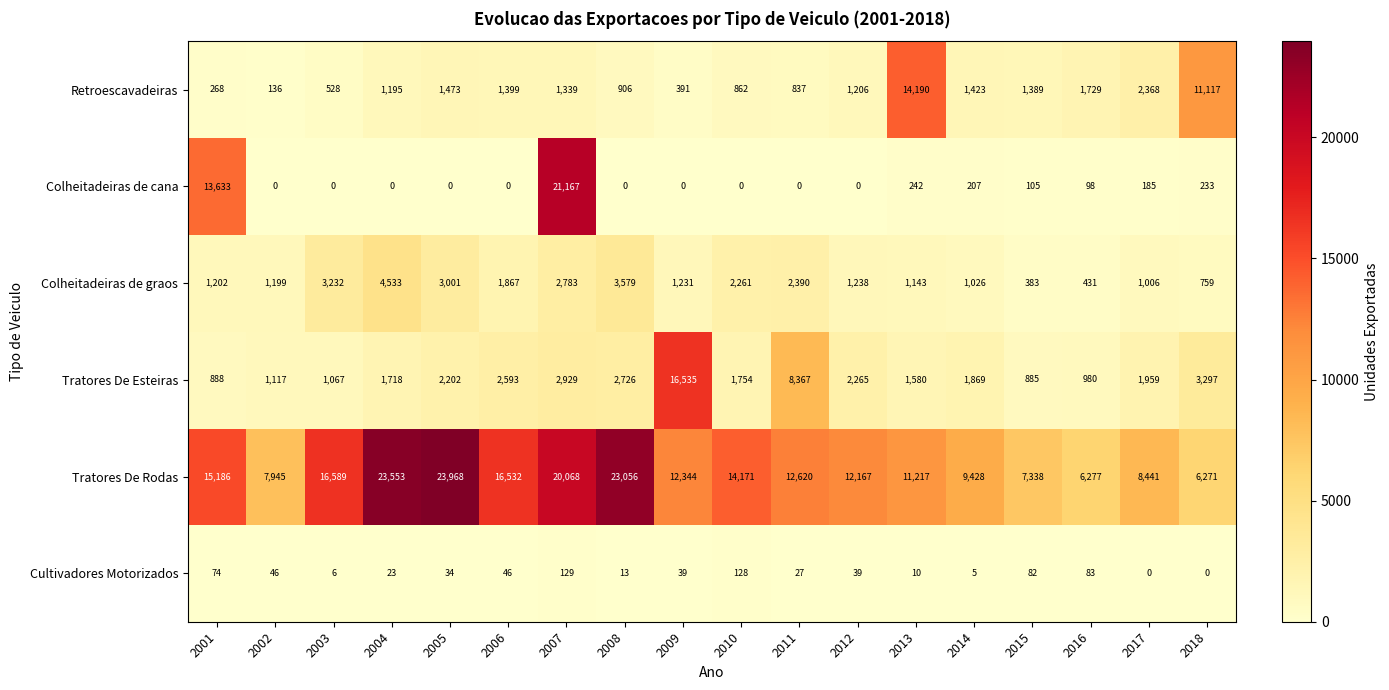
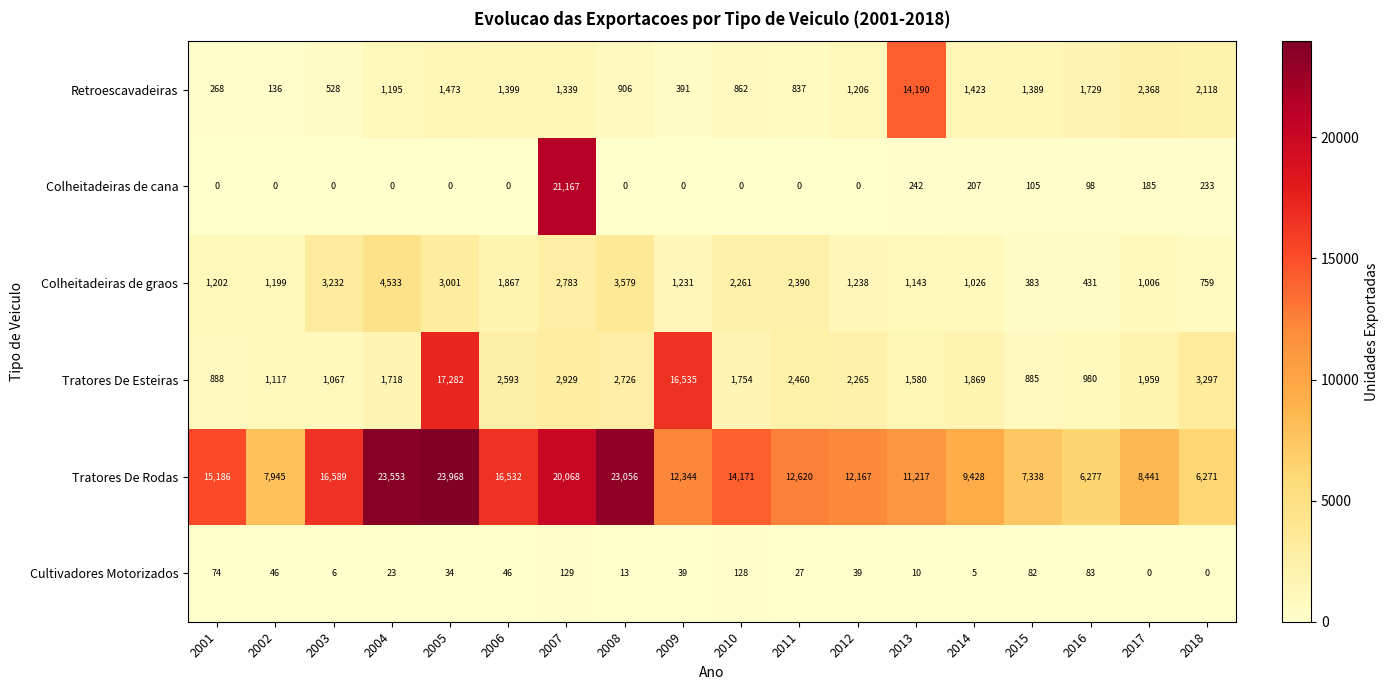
Retroescavadeiras, 2018: 11,117 -> 2,118
Colheitadeiras de cana, 2001: 13,633 -> 0
Tratores De Esteiras, 2005: 2,202 -> 17,282
Tratores De Esteiras, 2011: 8,367 -> 2,460
